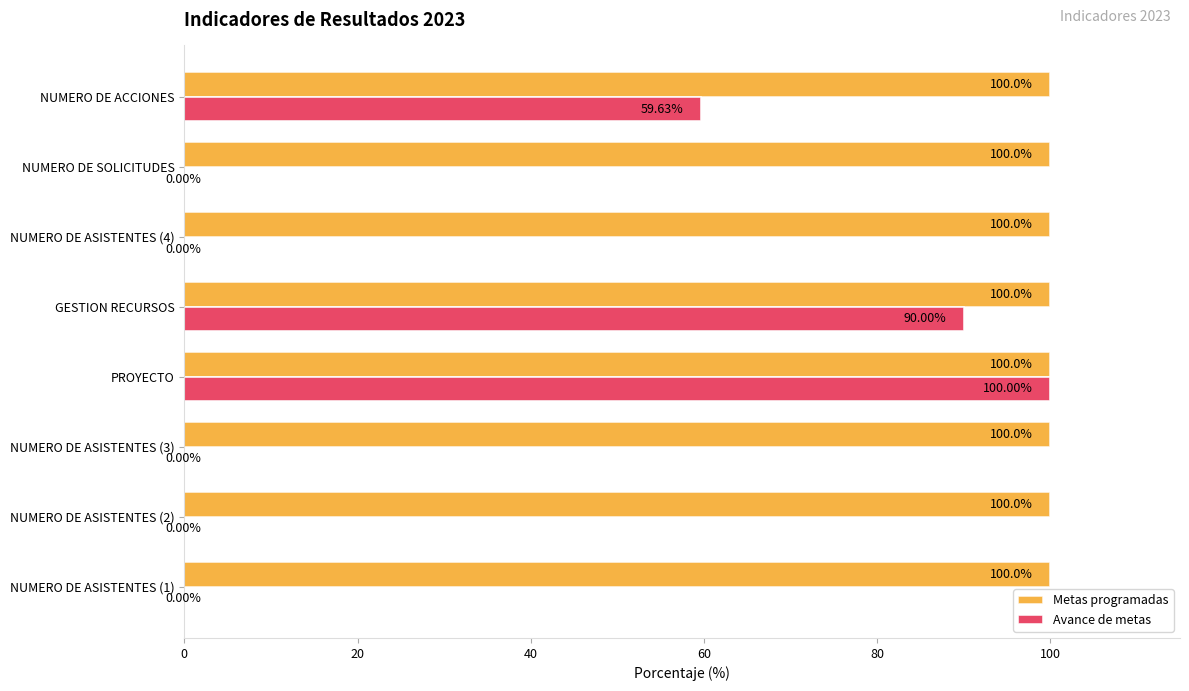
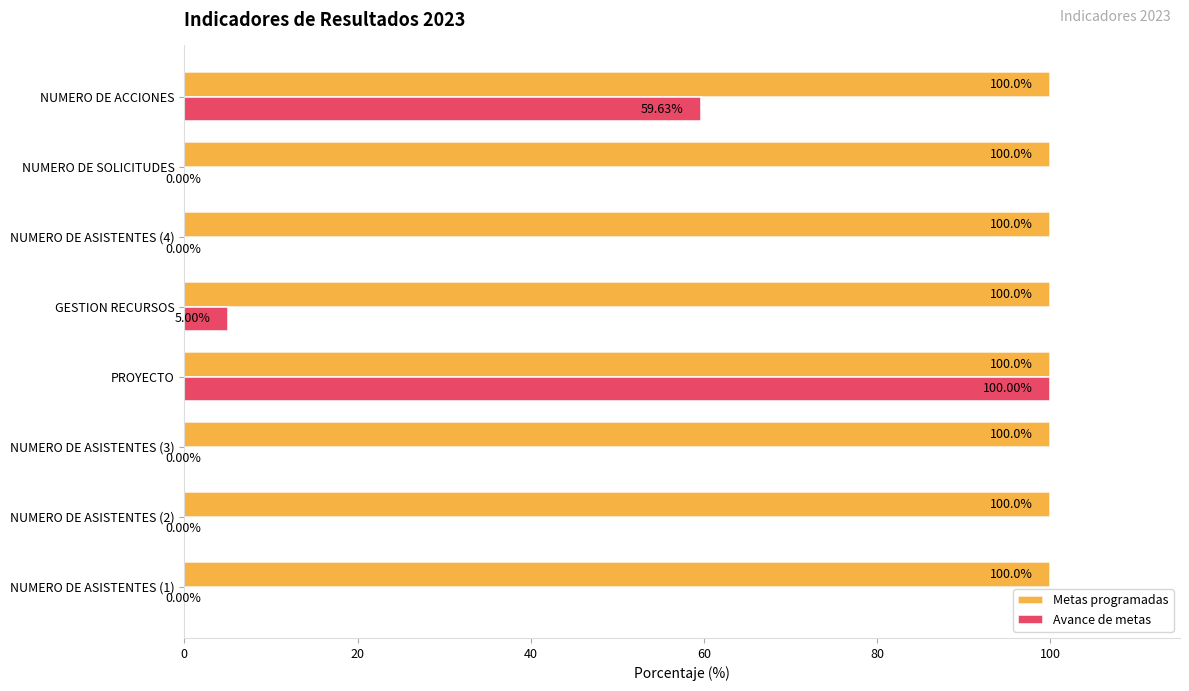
Avance de metas, GESTION RECURSOS: 90.00% -> 5.00%
